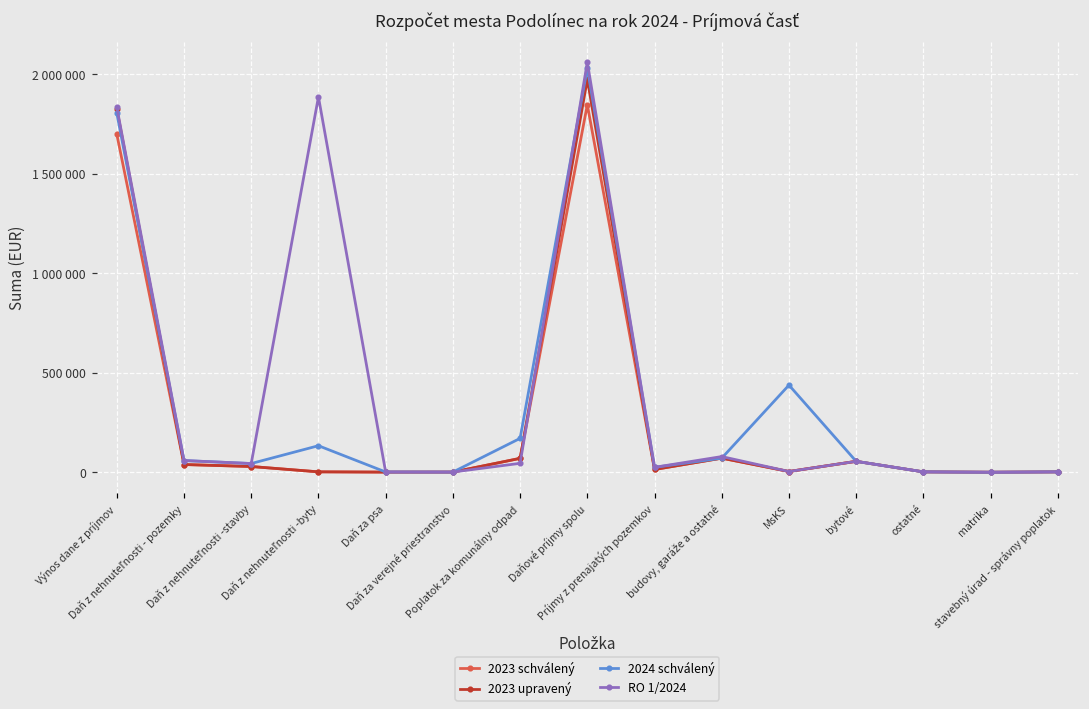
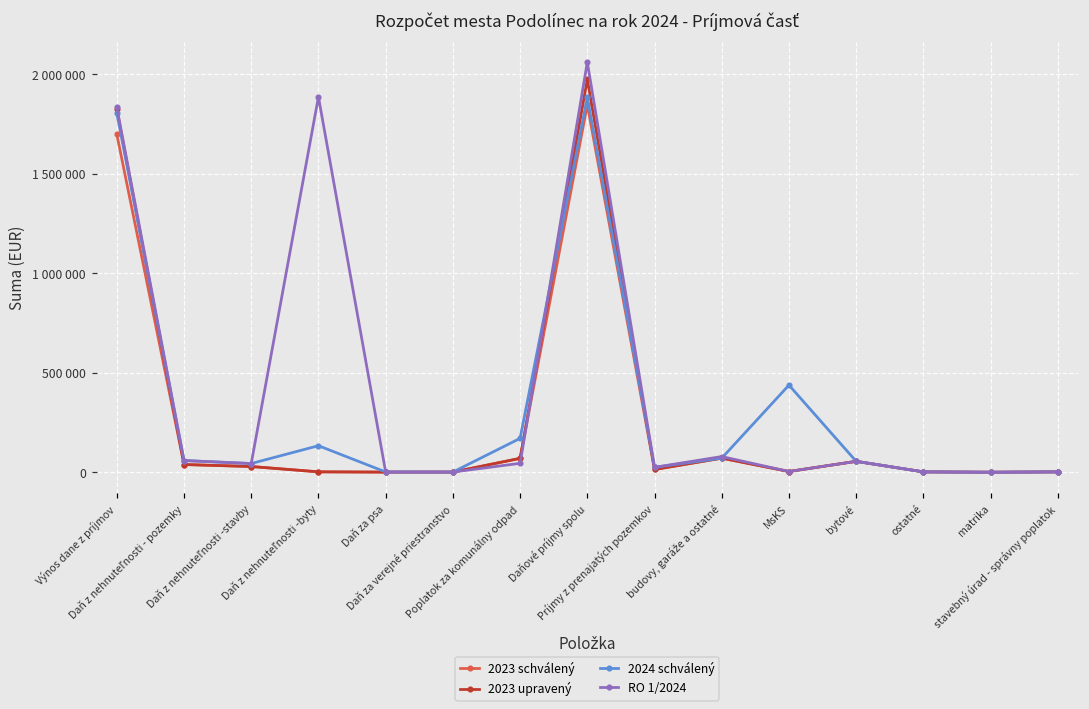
2024 schválený, Daňové príjmy spolu: 2030000 -> 1880000
